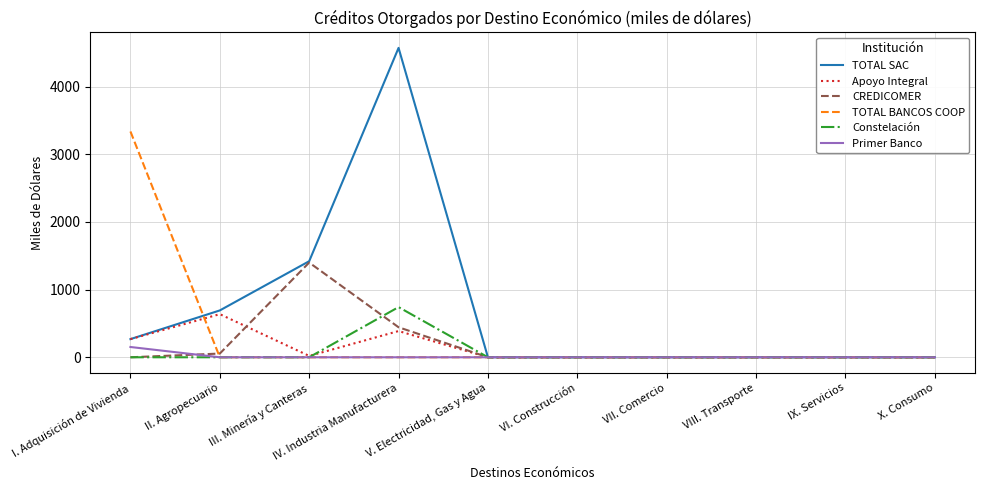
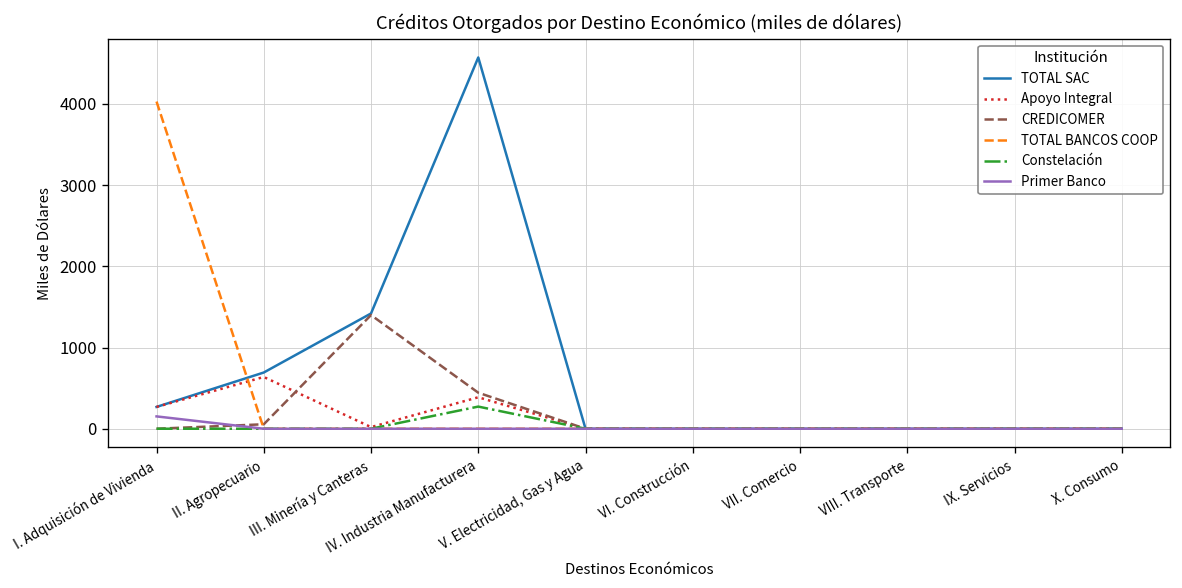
TOTAL BANCOS COOP, I. Adquisición de Vivienda: 3300 -> 4000
Constelación, IV. Industria Manufacturera: 700 -> 300
